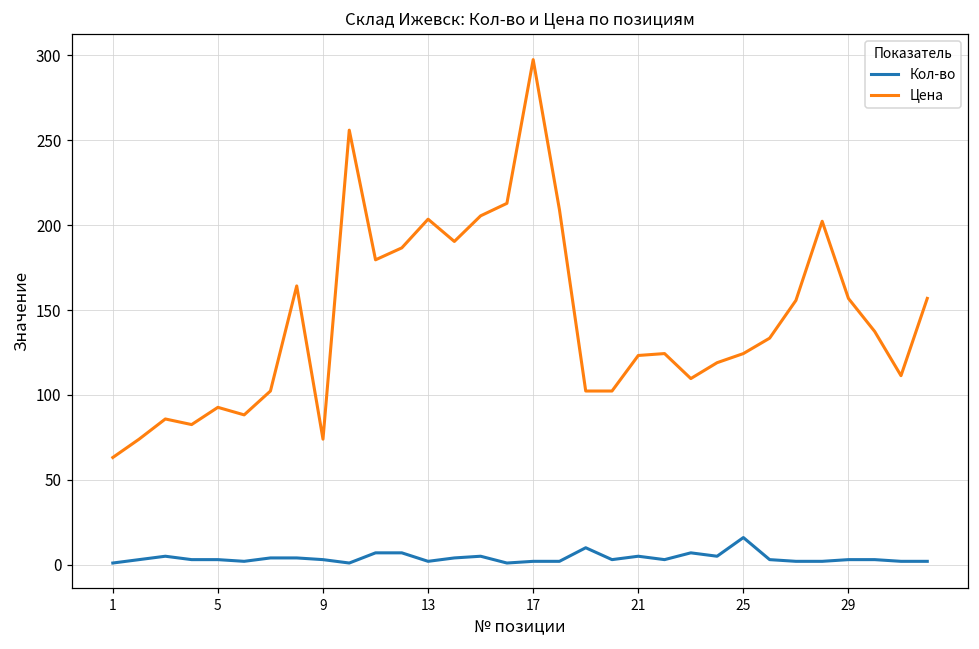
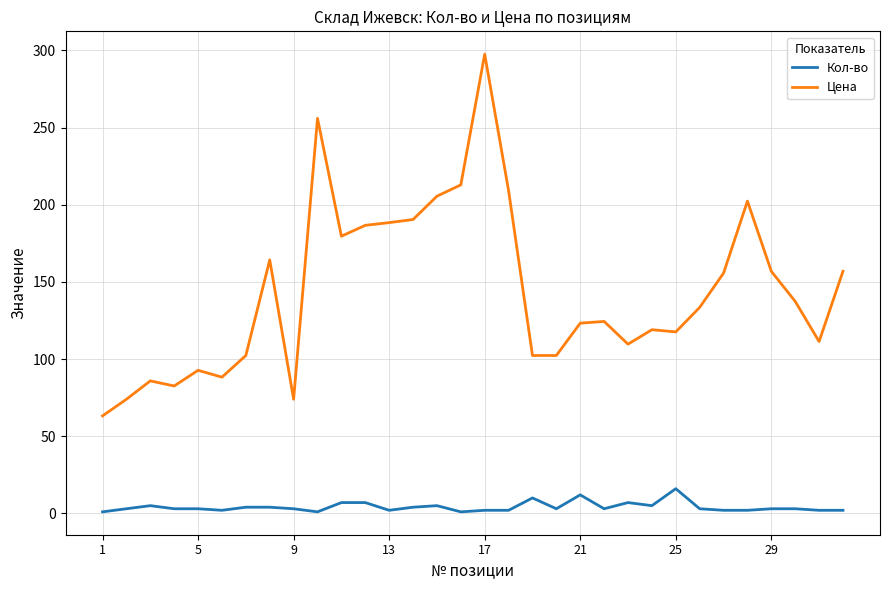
Цена, 13: 204 -> 188
Кол-во, 21: 5 -> 12
Цена, 25: 124 -> 118
